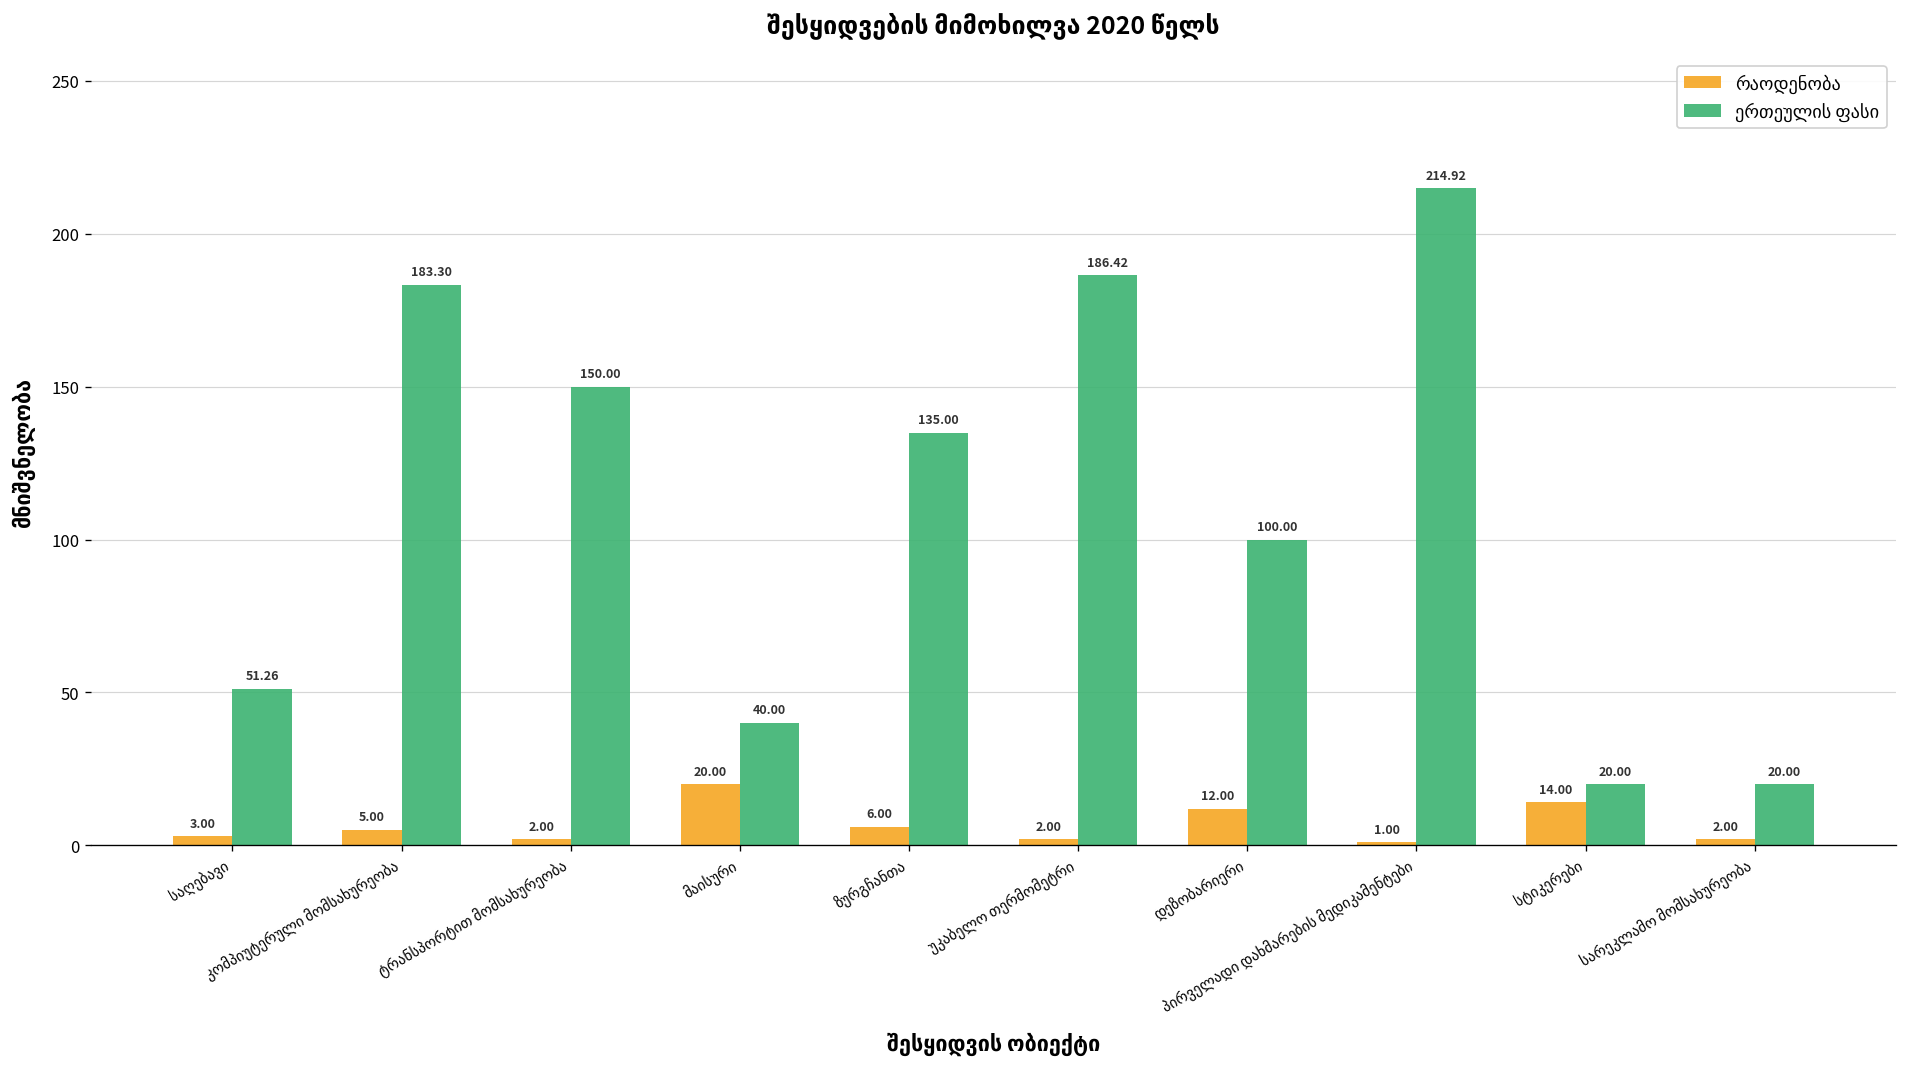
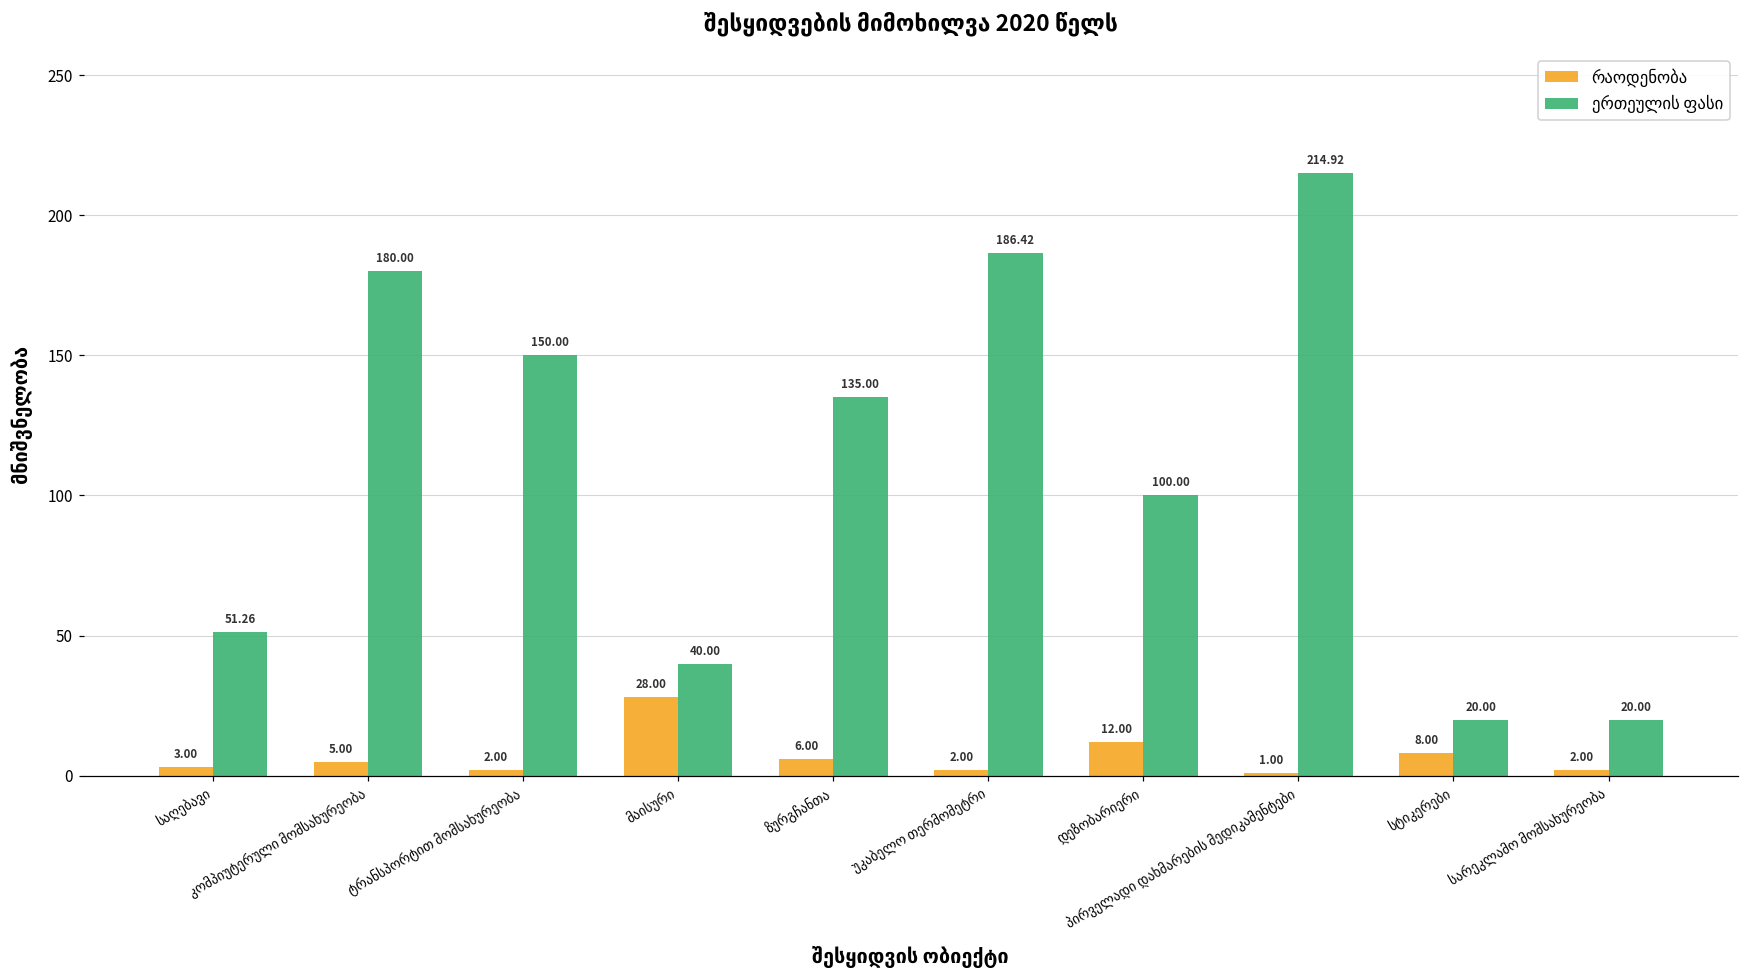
ერთეულის ფასი, კომპიუტერული მომსახურეობა: 183.30 -> 180.00
რაოდენობა, მაისური: 20.00 -> 28.00
რაოდენობა, სტიკერები: 14.00 -> 8.00
